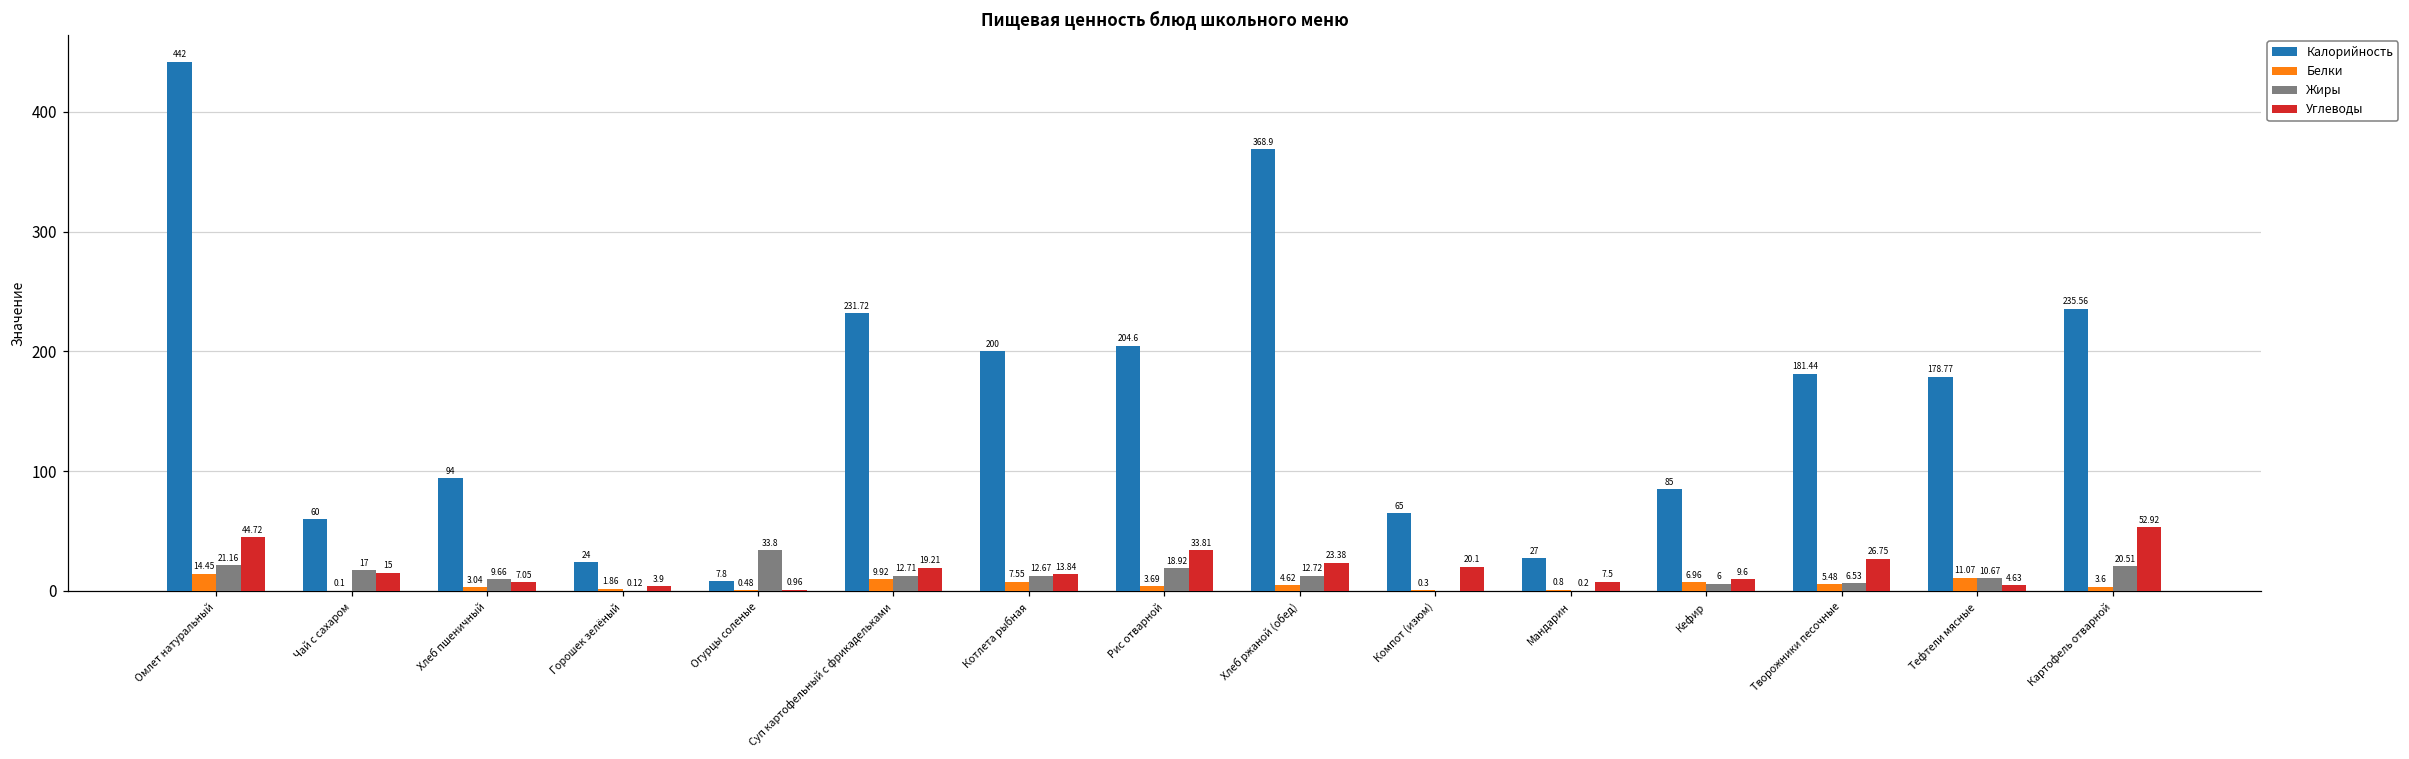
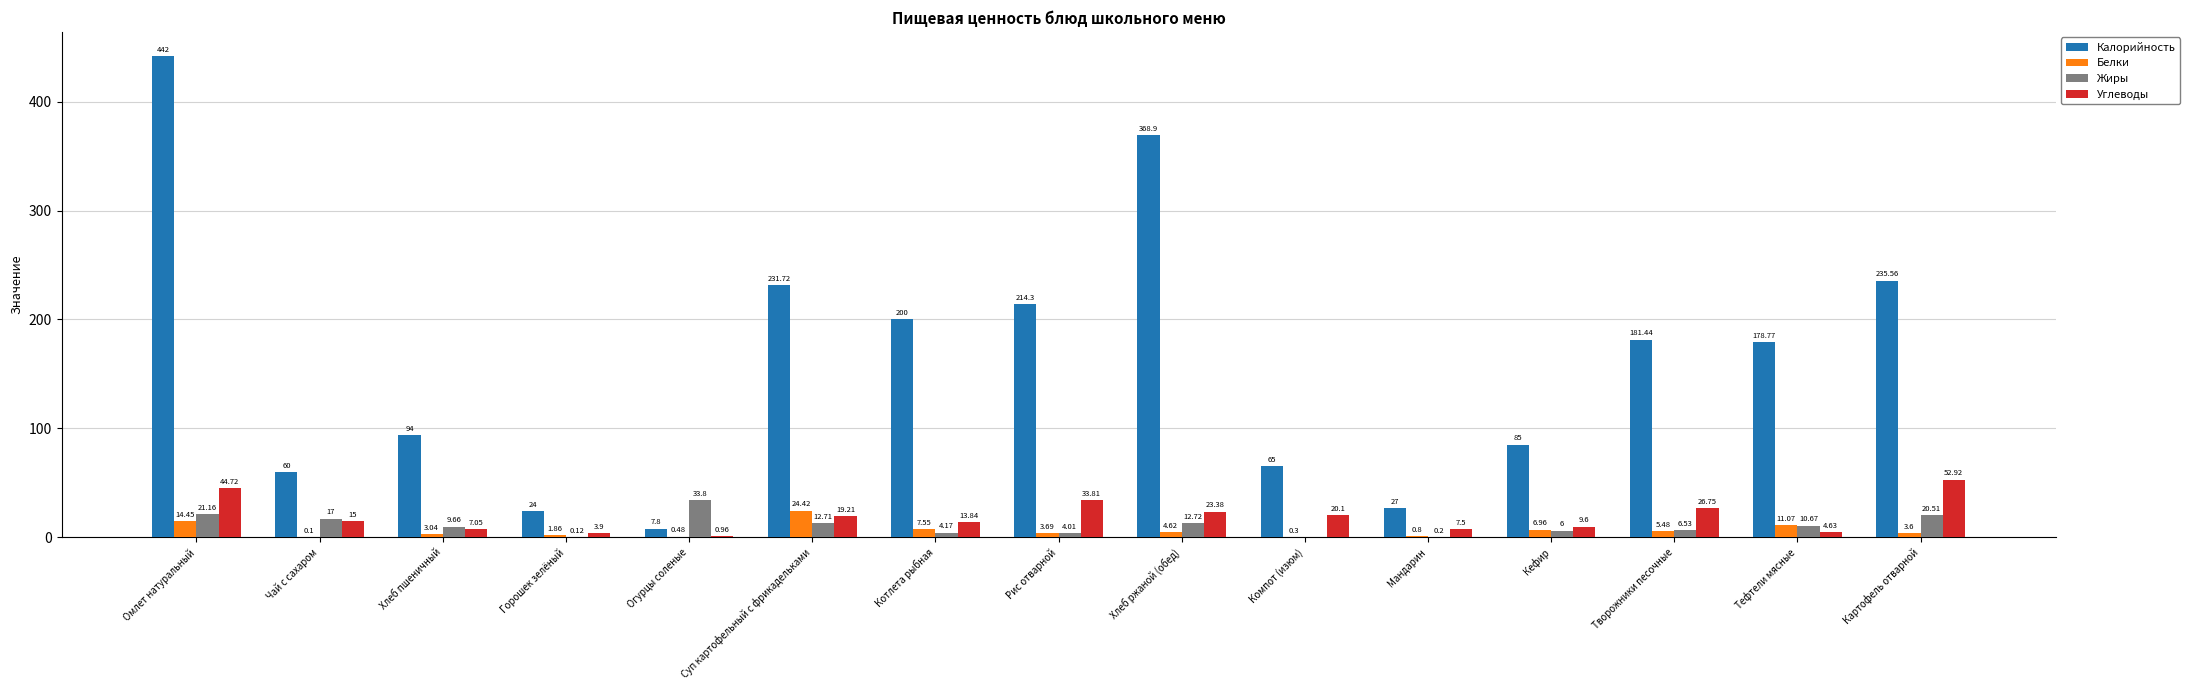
Белки, Суп картофельный с фрикадельками: 9.92 -> 24.42
Жиры, Котлета рыбная: 12.67 -> 4.17
Калорийность, Рис отварной: 204.6 -> 214.3
Жиры, Рис отварной: 18.92 -> 4.01
